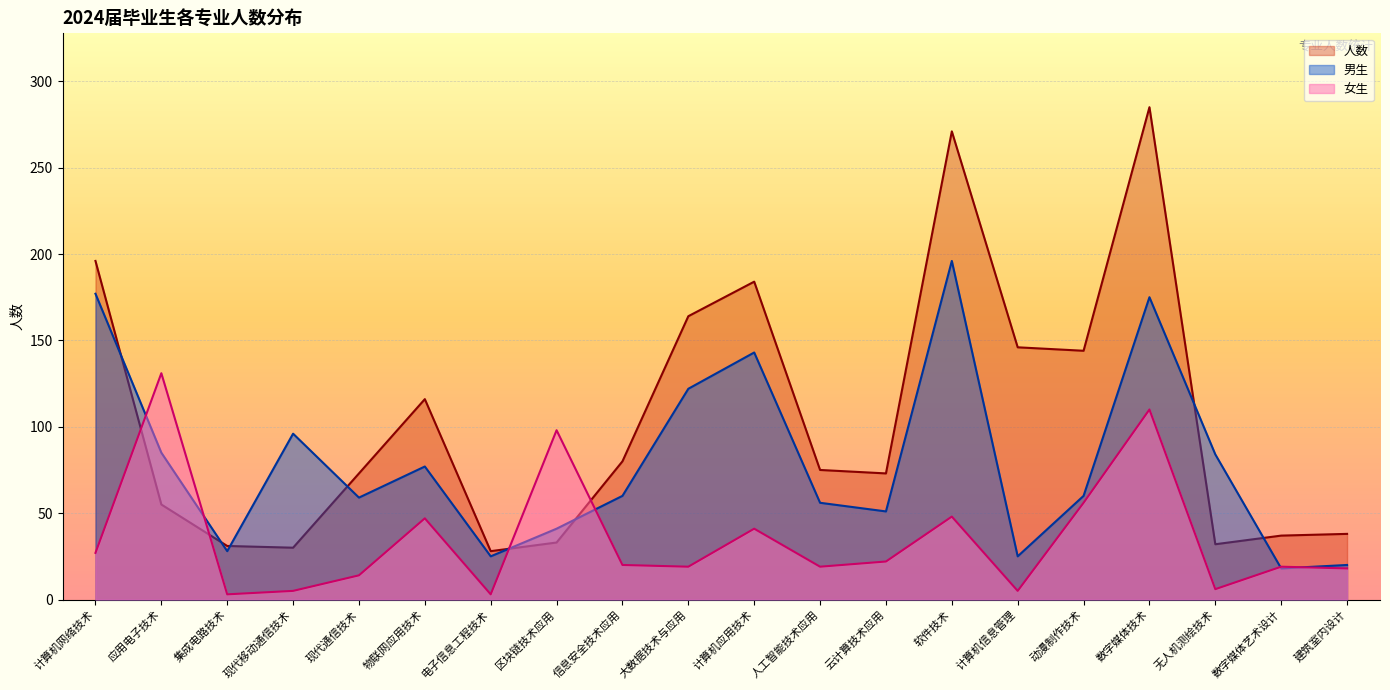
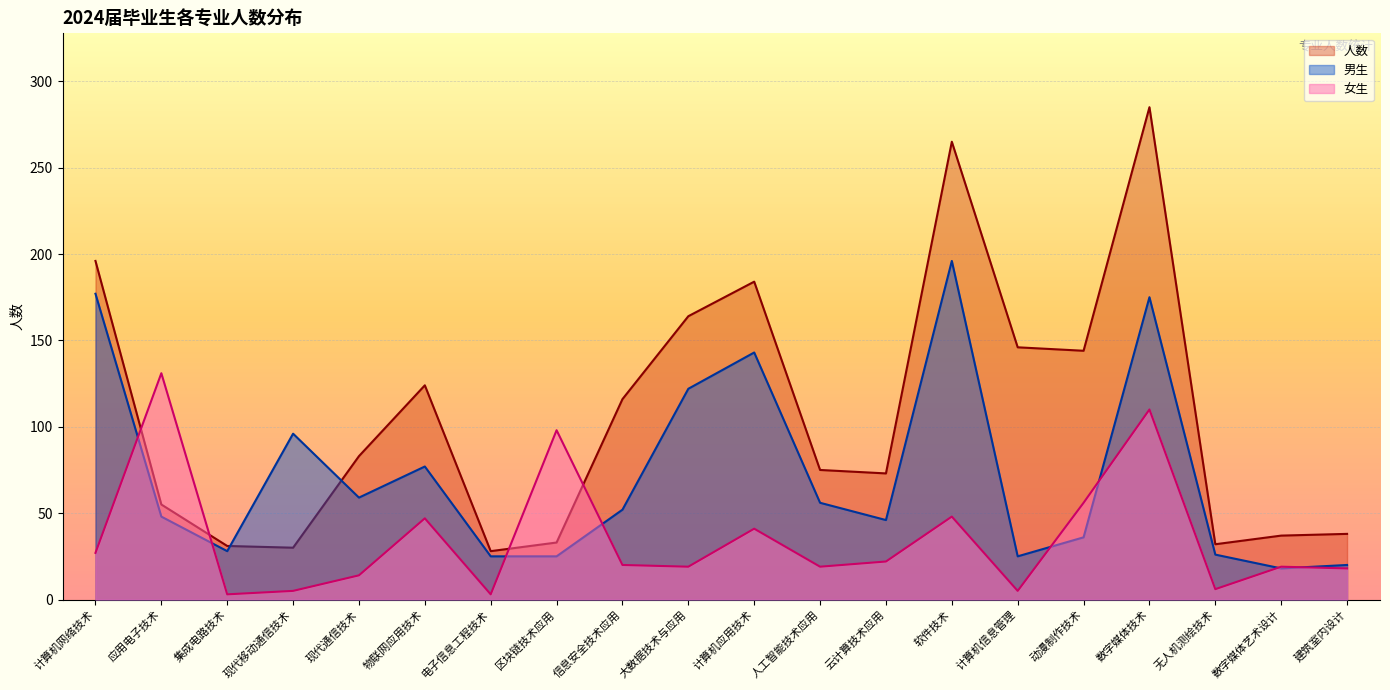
男生, 应用电子技术: 85 -> 48
人数, 现代通信技术: 73 -> 83
人数, 物联网应用技术: 116 -> 124
男生, 区块链技术应用: 41 -> 25
人数, 信息安全技术应用: 80 -> 116
男生, 信息安全技术应用: 60 -> 52
男生, 云计算技术应用: 51 -> 46
人数, 软件技术: 271 -> 265
男生, 动漫制作技术: 60 -> 36
男生, 无人机测绘技术: 84 -> 26
